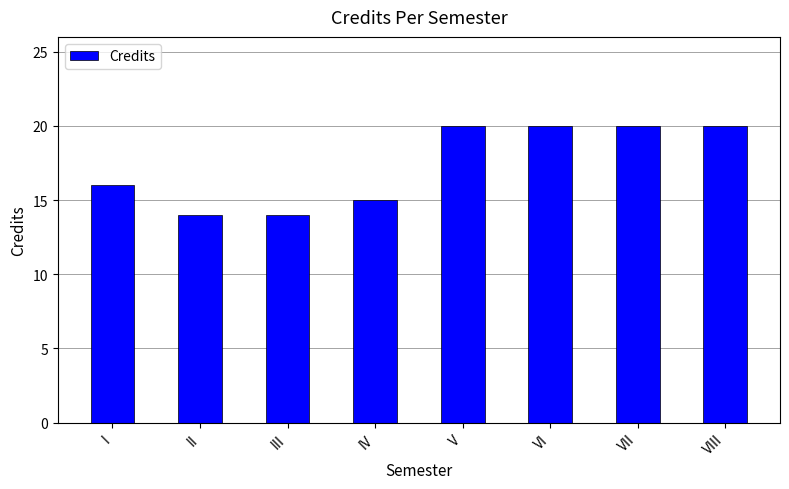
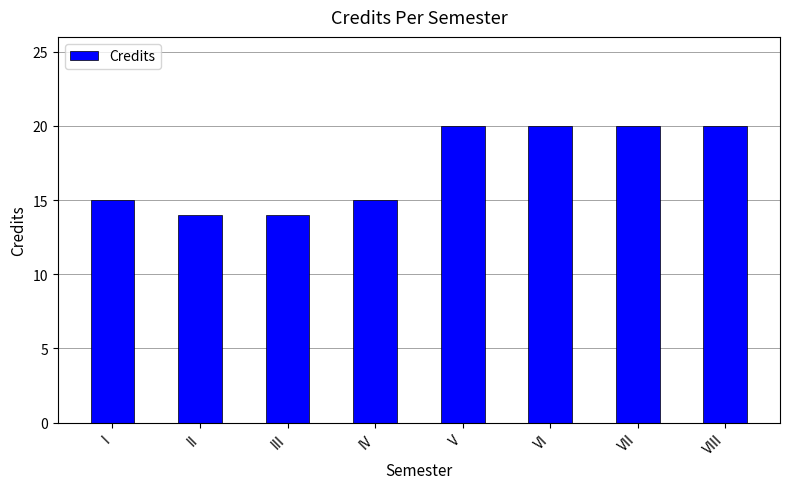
I: 16 -> 15
